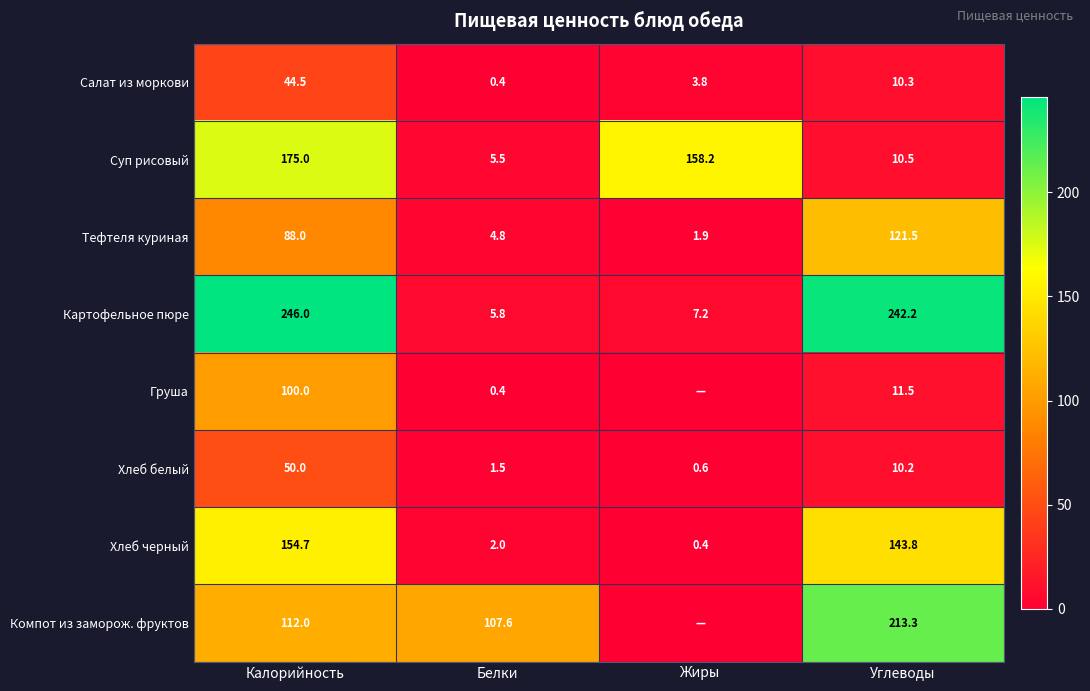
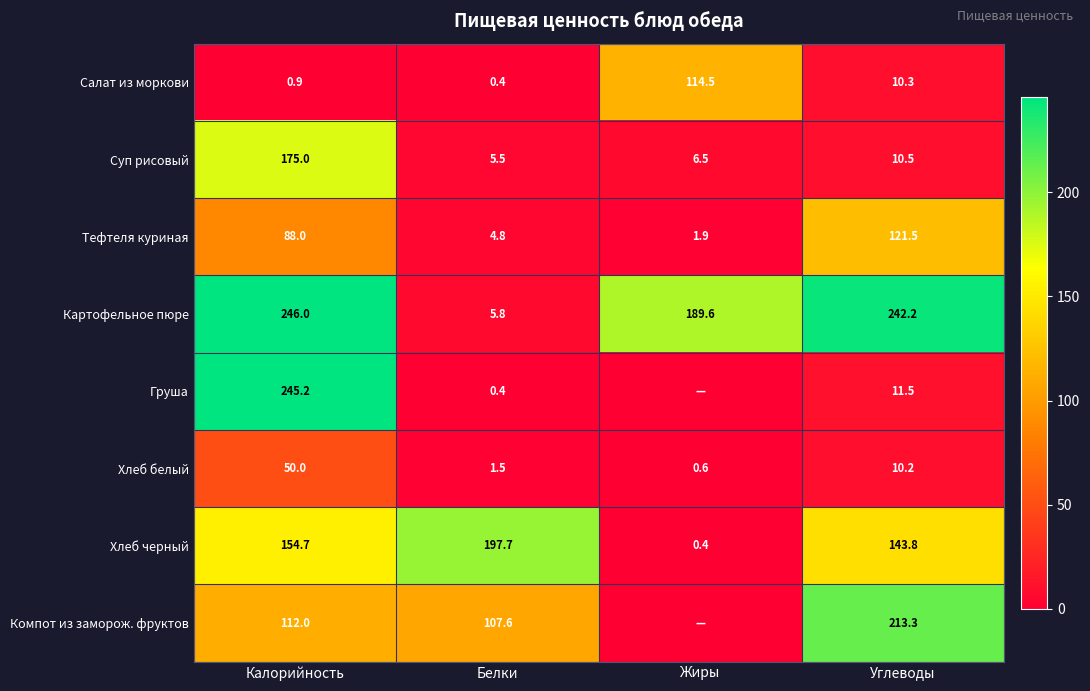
Салат из моркови, Калорийность: 44.5 -> 0.9
Салат из моркови, Жиры: 3.8 -> 114.5
Суп рисовый, Жиры: 158.2 -> 6.5
Картофельное пюре, Жиры: 7.2 -> 189.6
Груша, Калорийность: 100.0 -> 245.2
Хлеб черный, Белки: 2.0 -> 197.7
